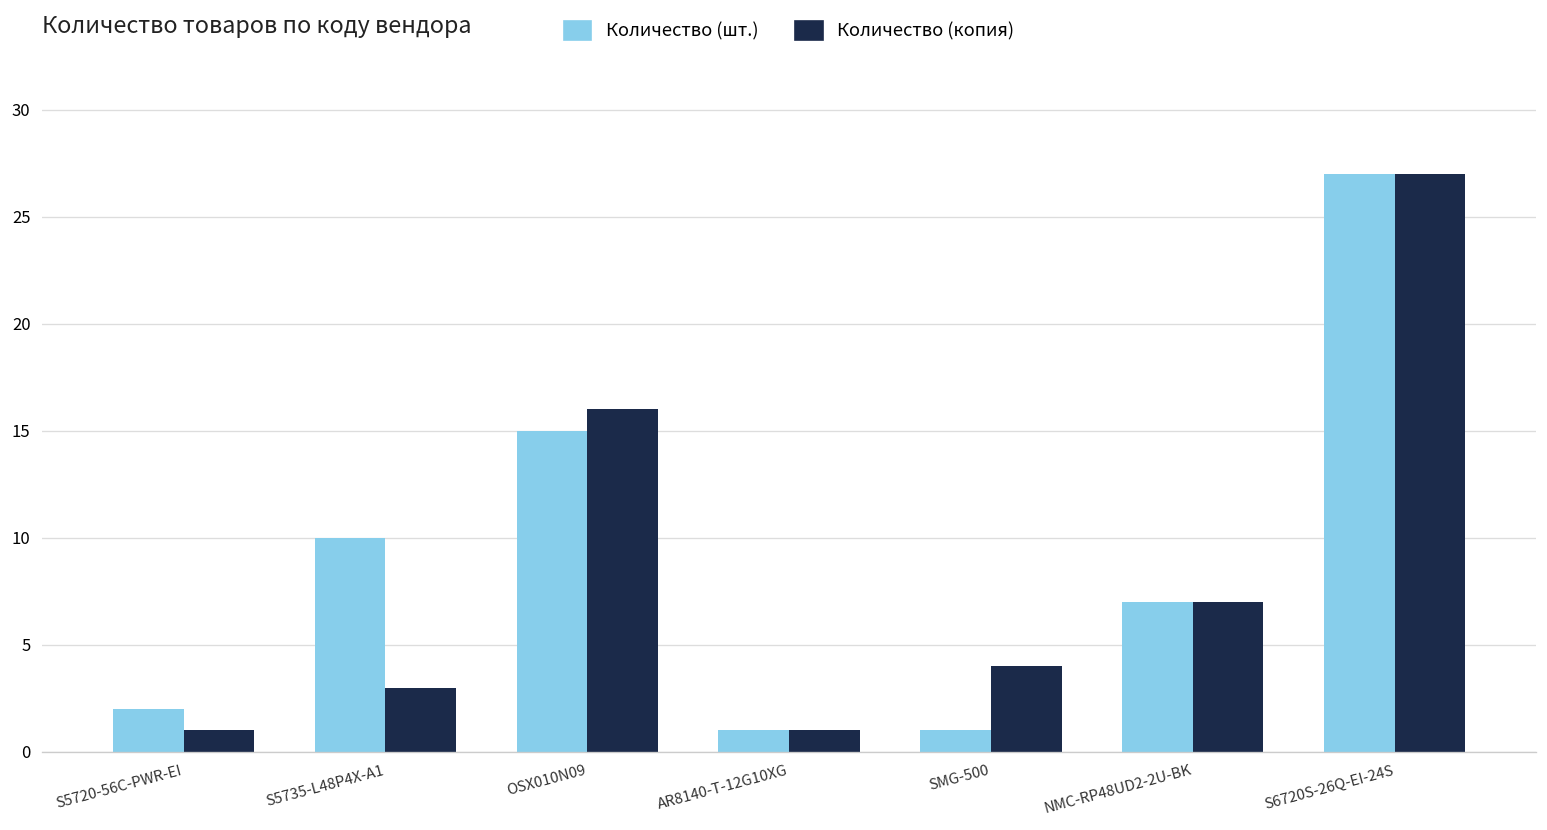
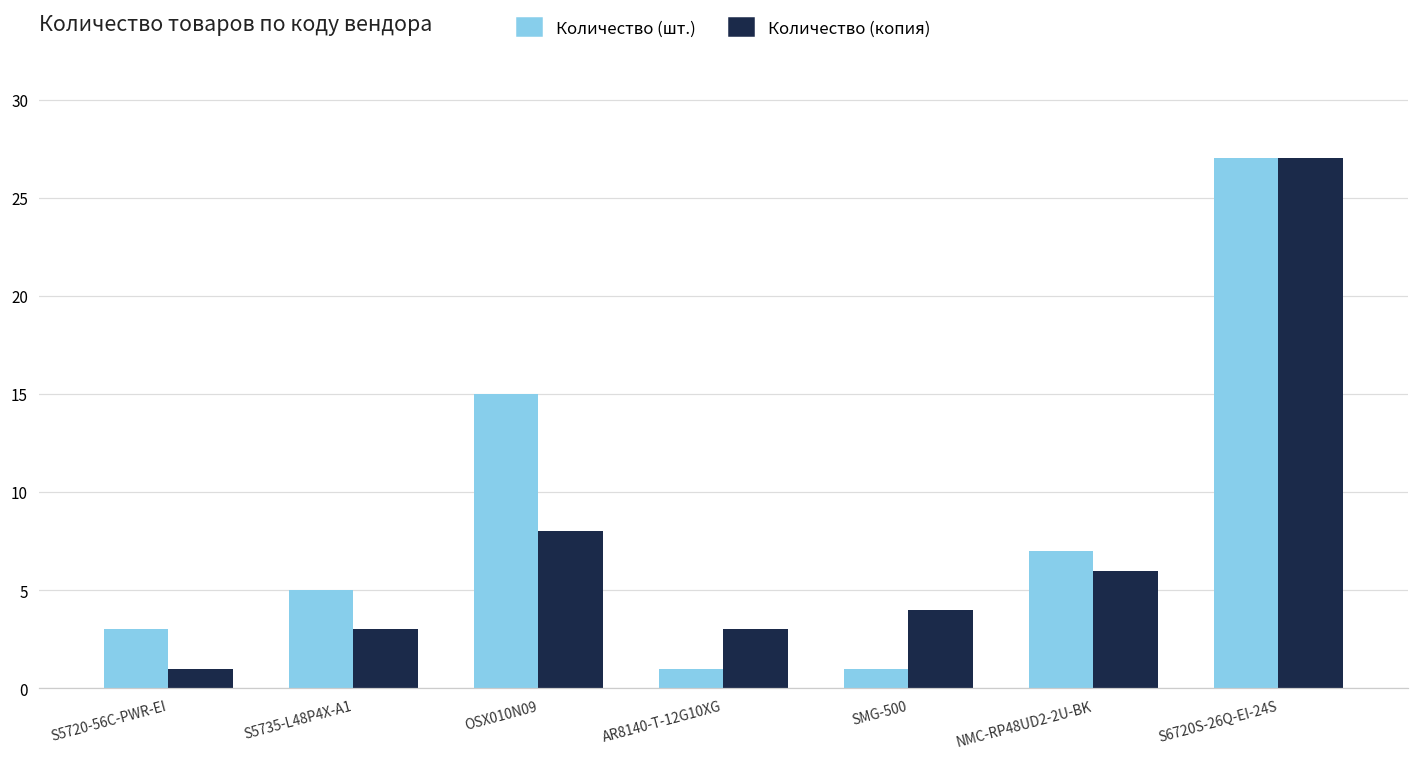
Количество (шт.), S5720-56C-PWR-EI: 2 -> 3
Количество (шт.), S5735-L48P4X-A1: 10 -> 5
Количество (копия), OSX010N09: 16 -> 8
Количество (копия), AR8140-T-12G10XG: 1 -> 3
Количество (копия), NMC-RP48UD2-2U-BK: 7 -> 6
